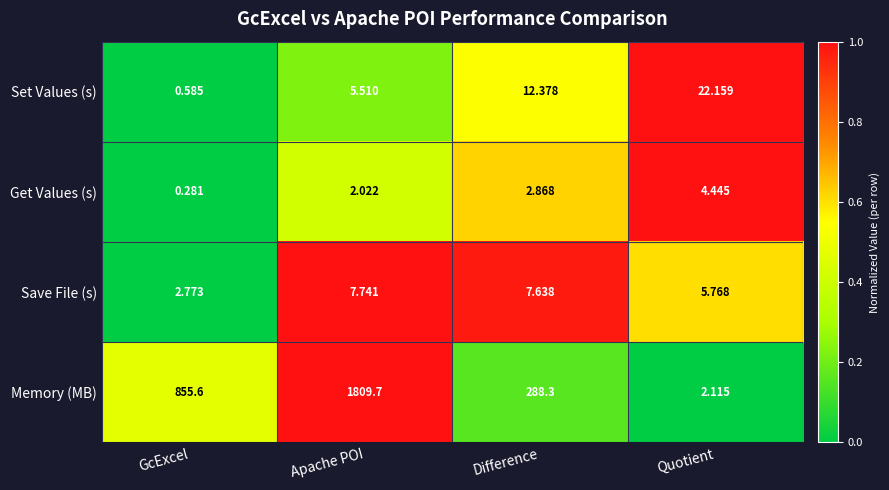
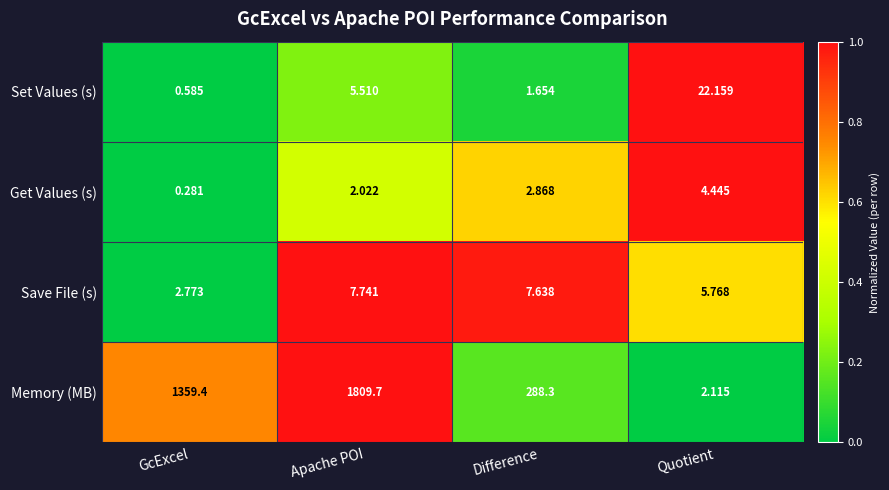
Set Values (s), Difference: 12.378 -> 1.654
Memory (MB), GcExcel: 855.6 -> 1359.4
